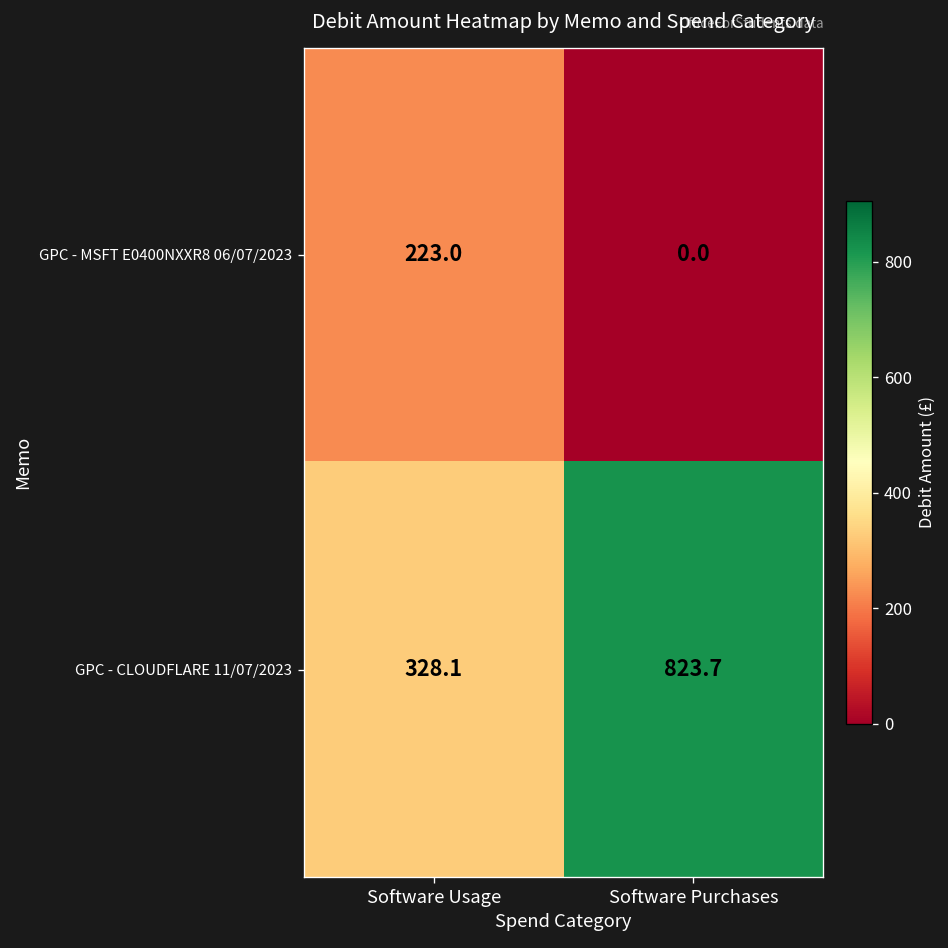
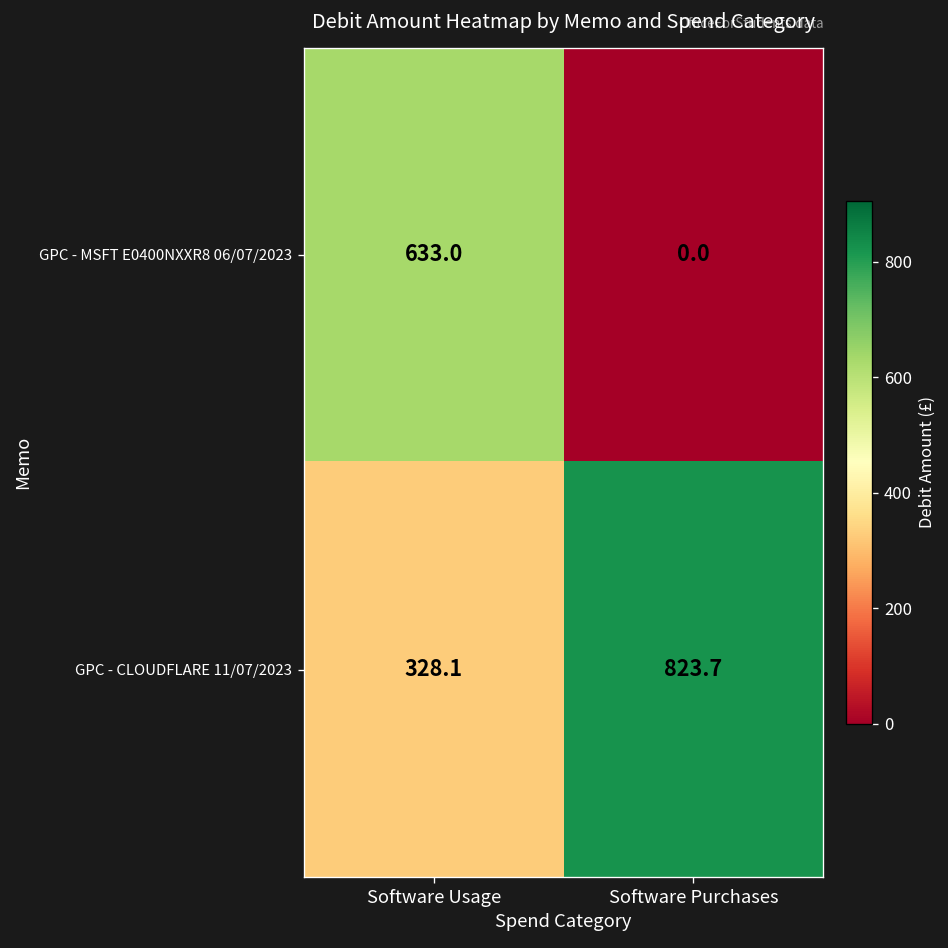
GPC - MSFT E0400NXXR8 06/07/2023, Software Usage: 223.0 -> 633.0
